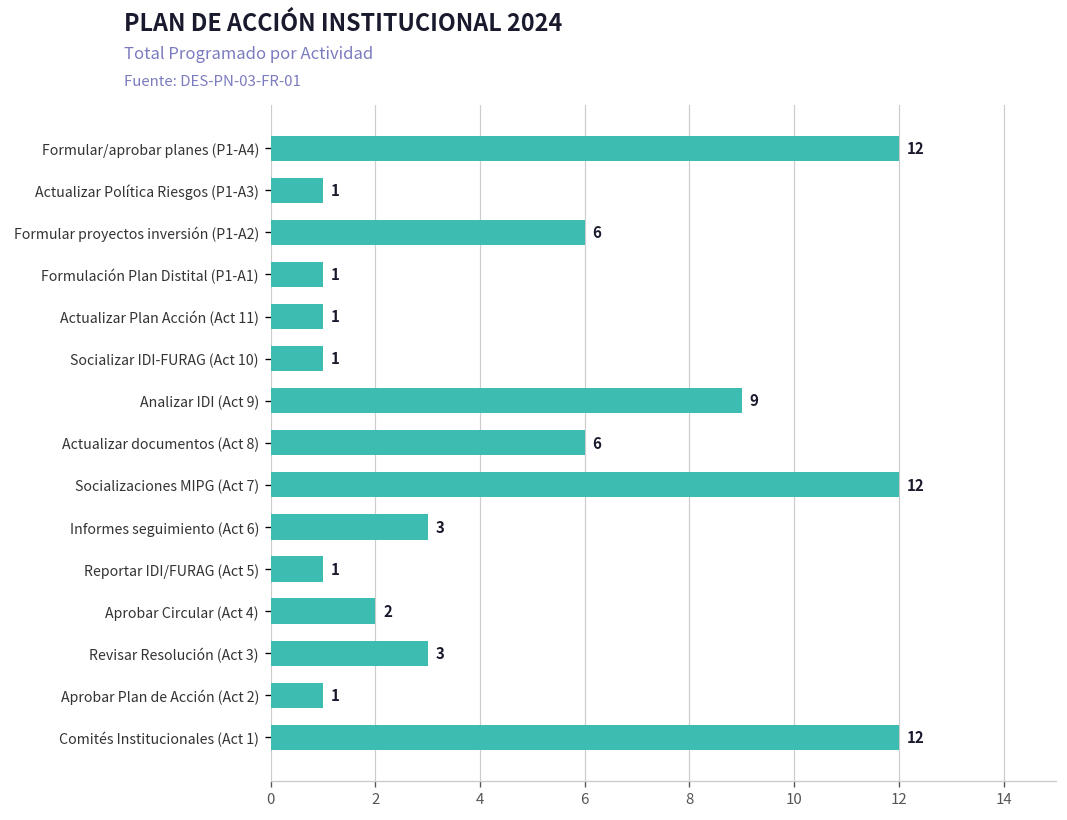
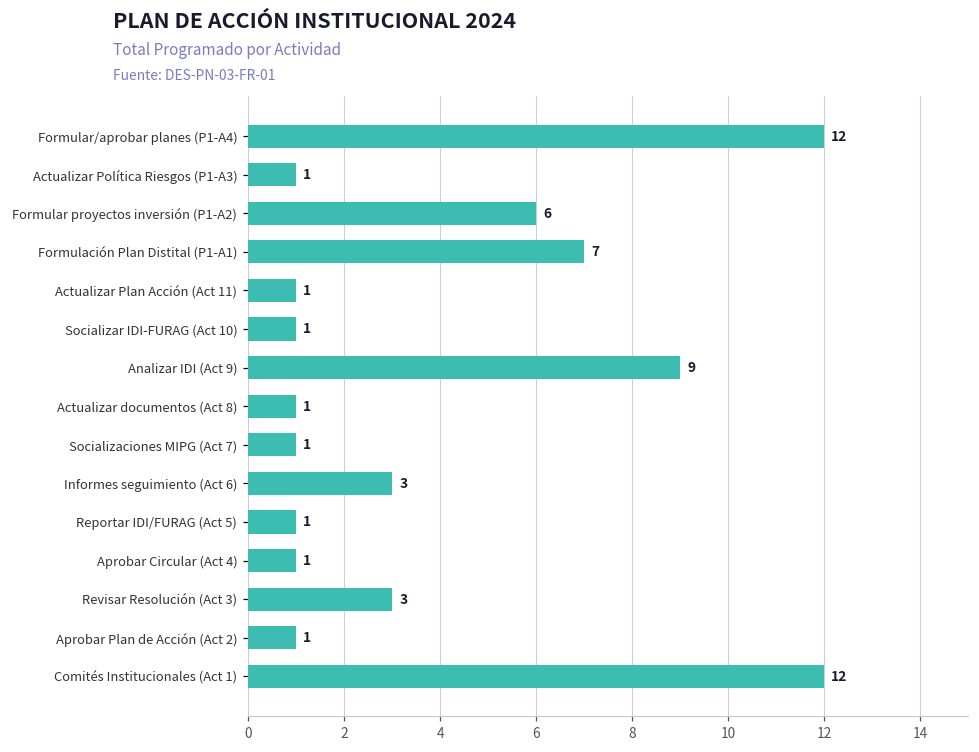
Formulación Plan Distital (P1-A1): 1 -> 7
Actualizar documentos (Act 8): 6 -> 1
Socializaciones MIPG (Act 7): 12 -> 1
Aprobar Circular (Act 4): 2 -> 1
